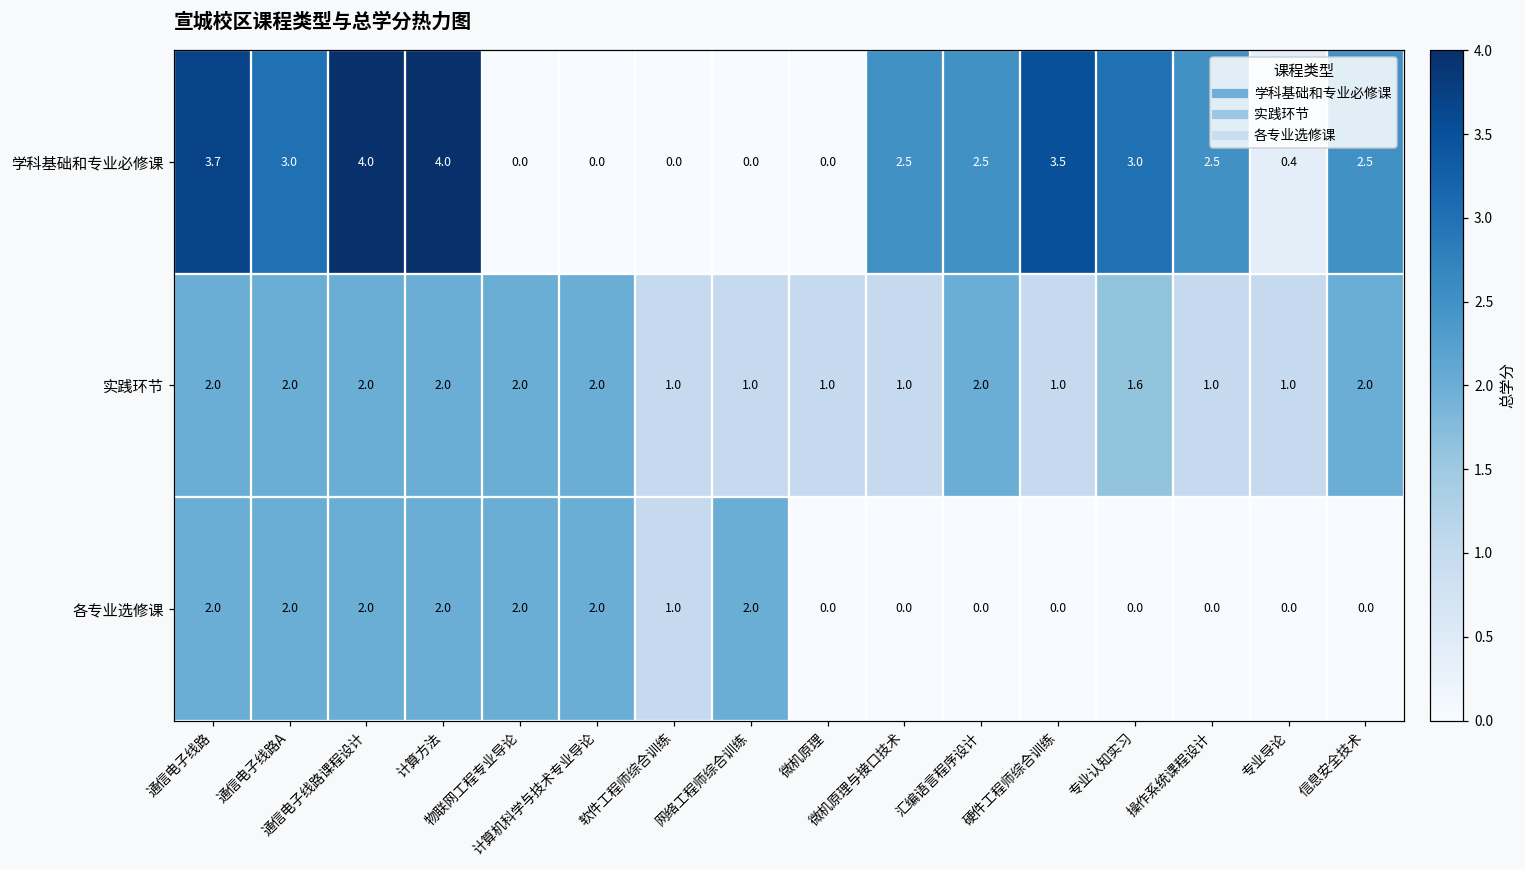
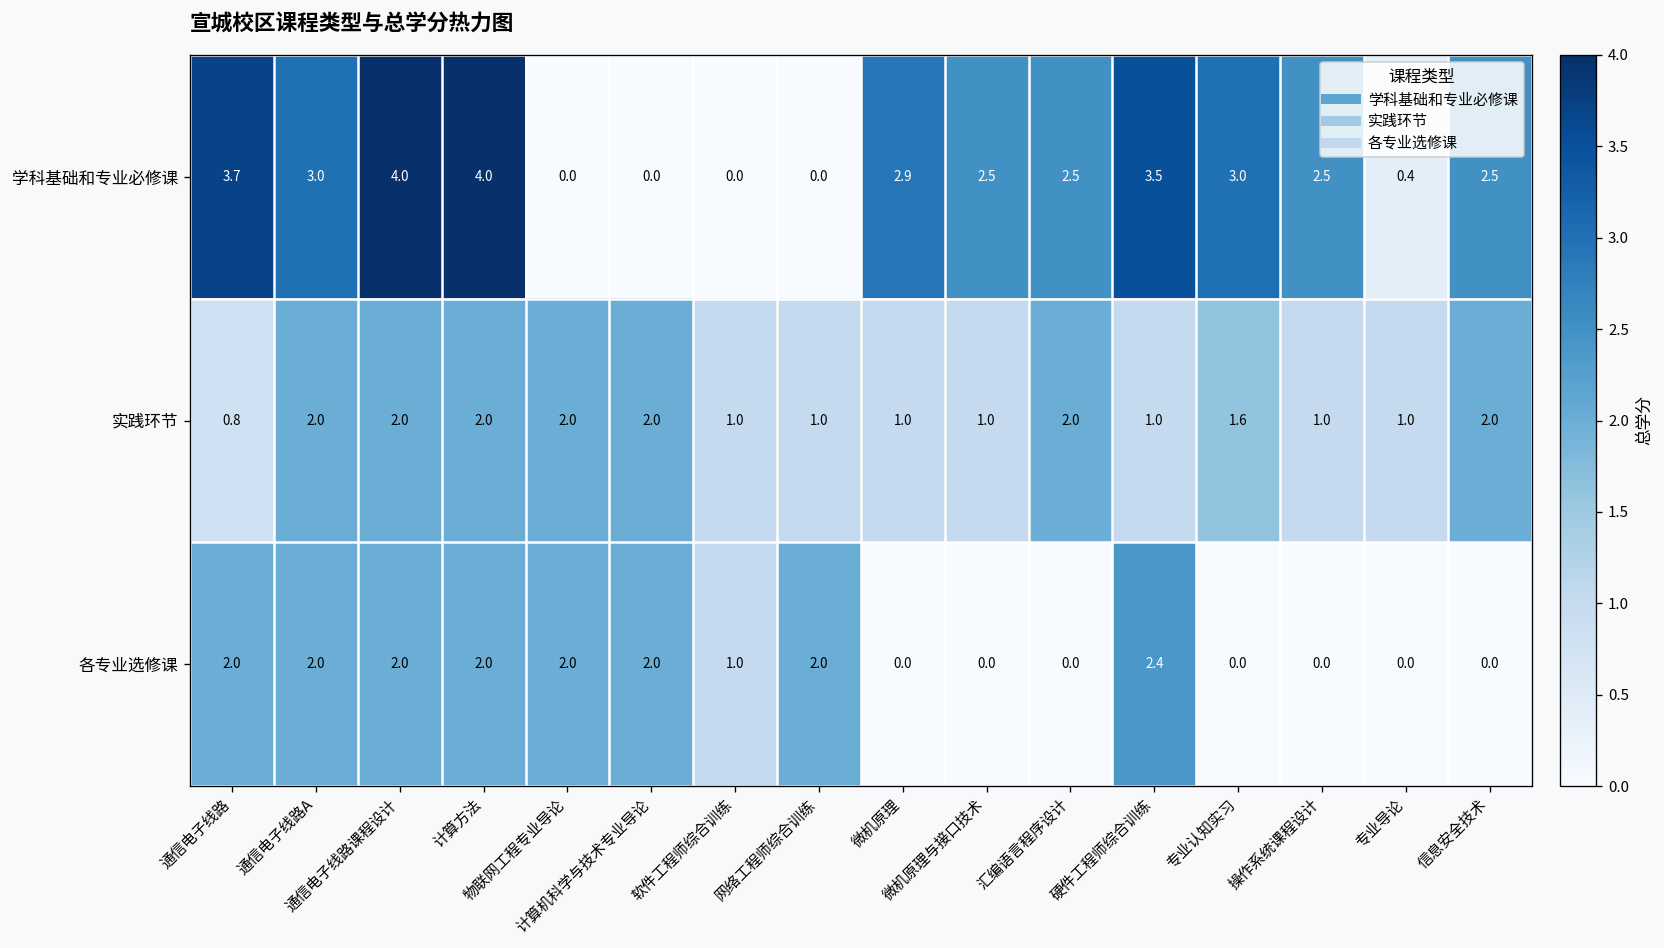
学科基础和专业必修课, 微机原理: 0.0 -> 2.9
实践环节, 通信电子线路: 2.0 -> 0.8
各专业选修课, 硬件工程师综合训练: 0.0 -> 2.4
